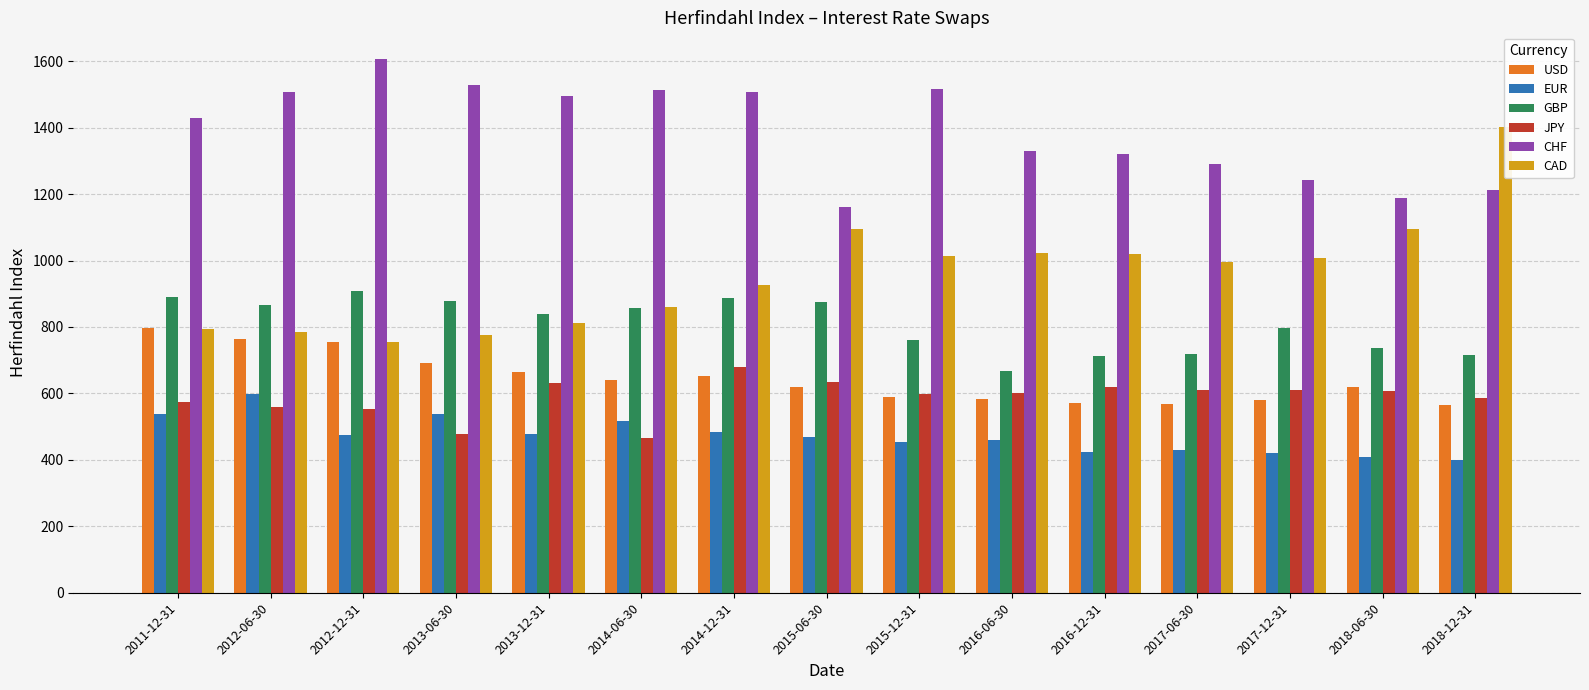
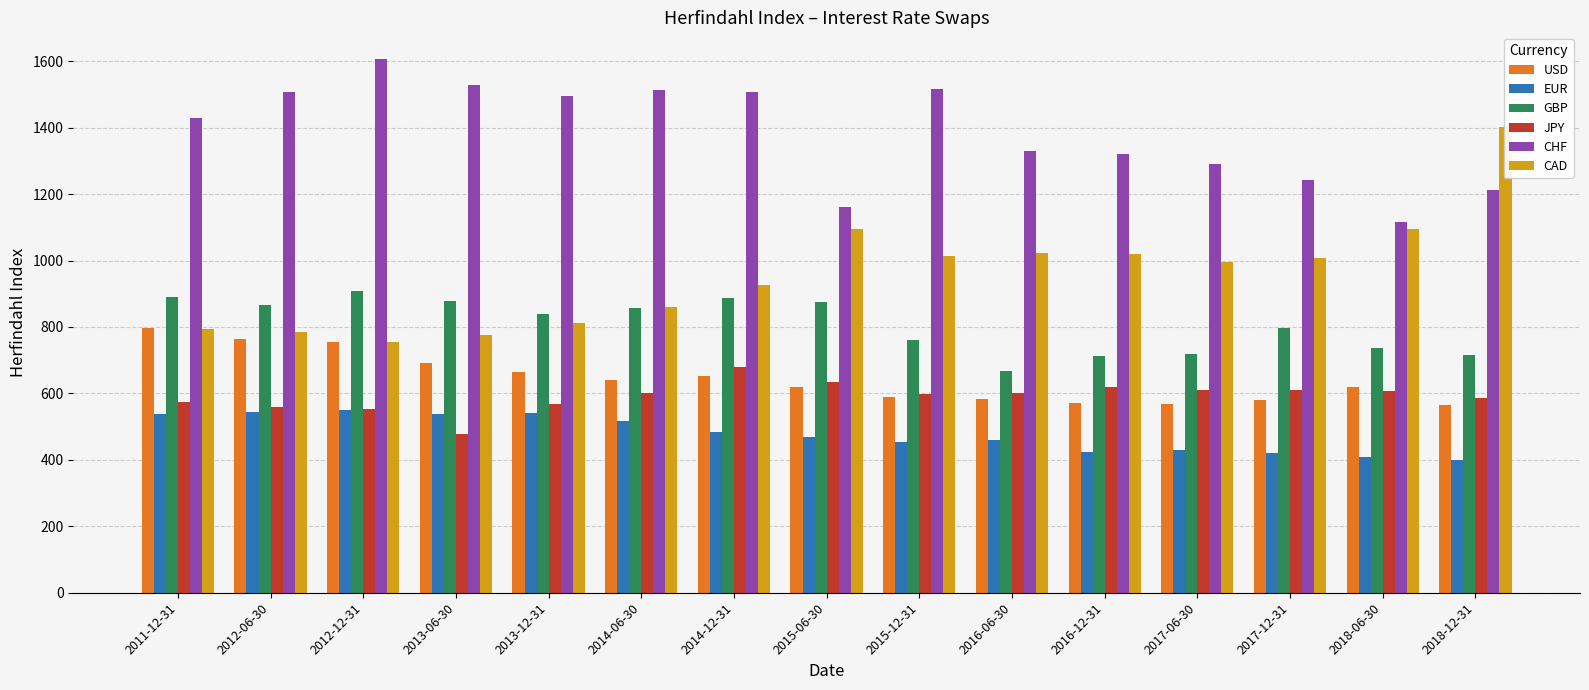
EUR, 2012-06-30: 600 -> 540
EUR, 2012-12-31: 470 -> 550
EUR, 2013-12-31: 480 -> 540
JPY, 2013-12-31: 630 -> 570
JPY, 2014-06-30: 470 -> 600
CHF, 2018-06-30: 1190 -> 1120
